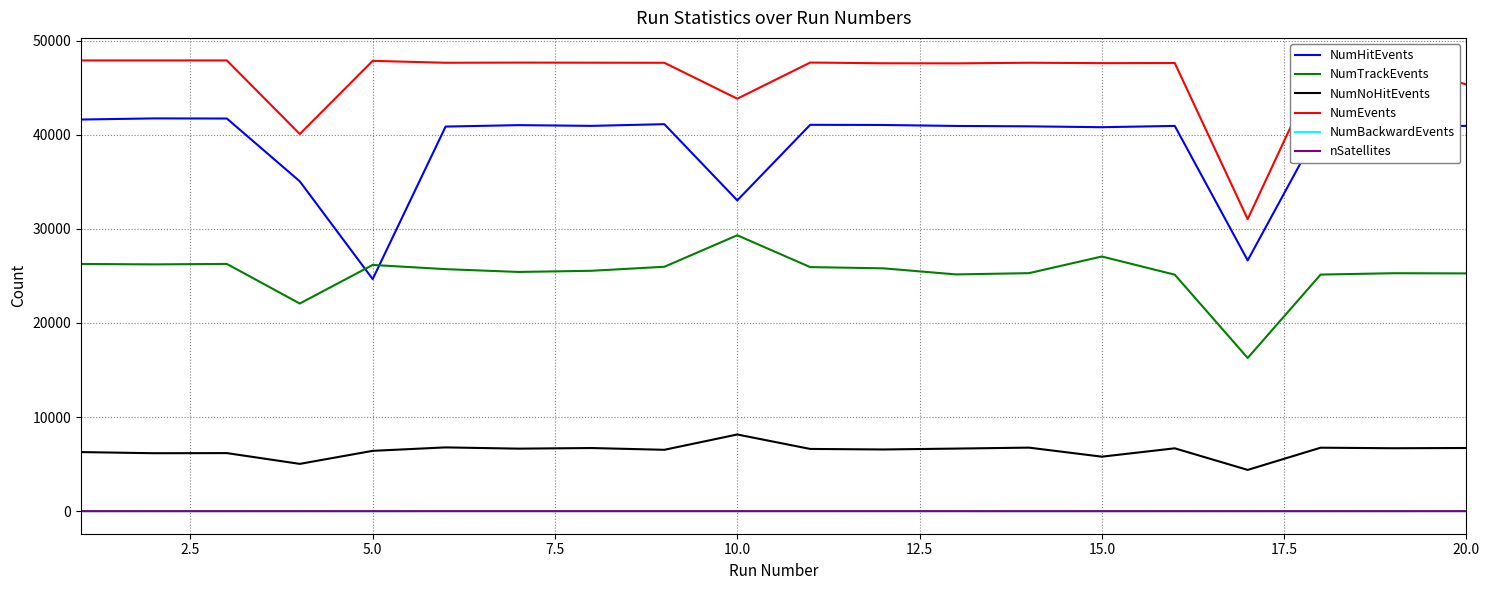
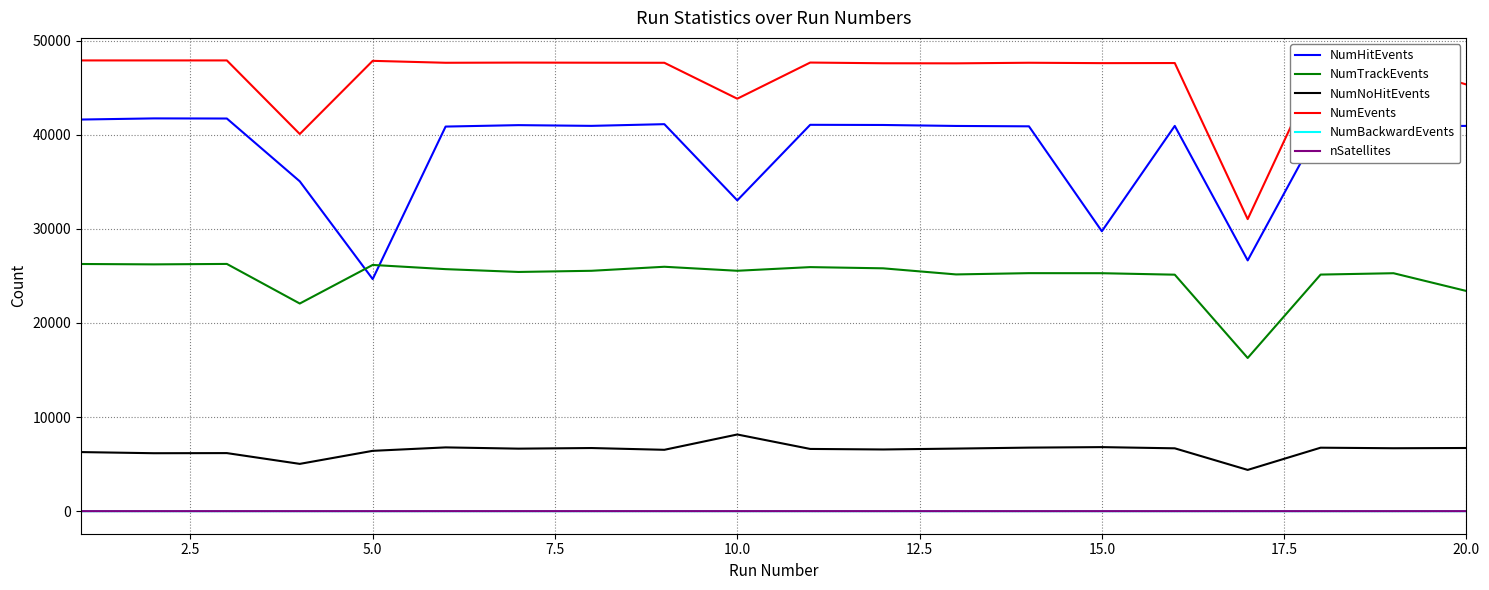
NumTrackEvents, 10.0: 29000 -> 26000
NumHitEvents, 15.0: 41000 -> 30000
NumTrackEvents, 15.0: 27000 -> 25000
NumNoHitEvents, 15.0: 6000 -> 7000
NumTrackEvents, 20.0: 25000 -> 23000
